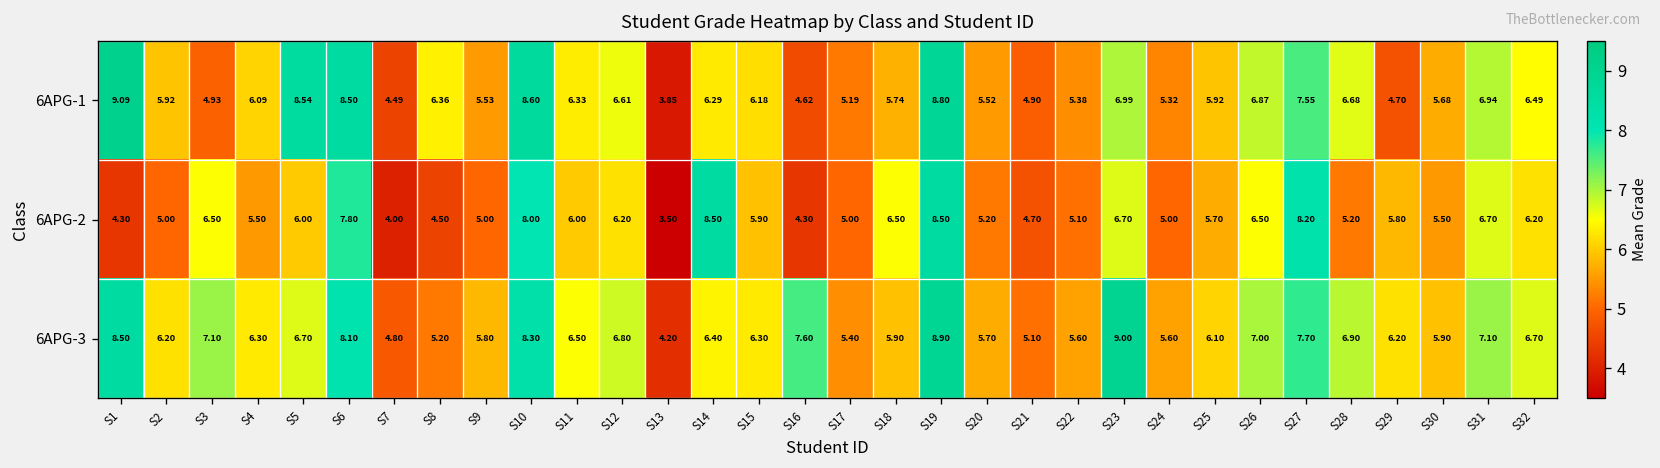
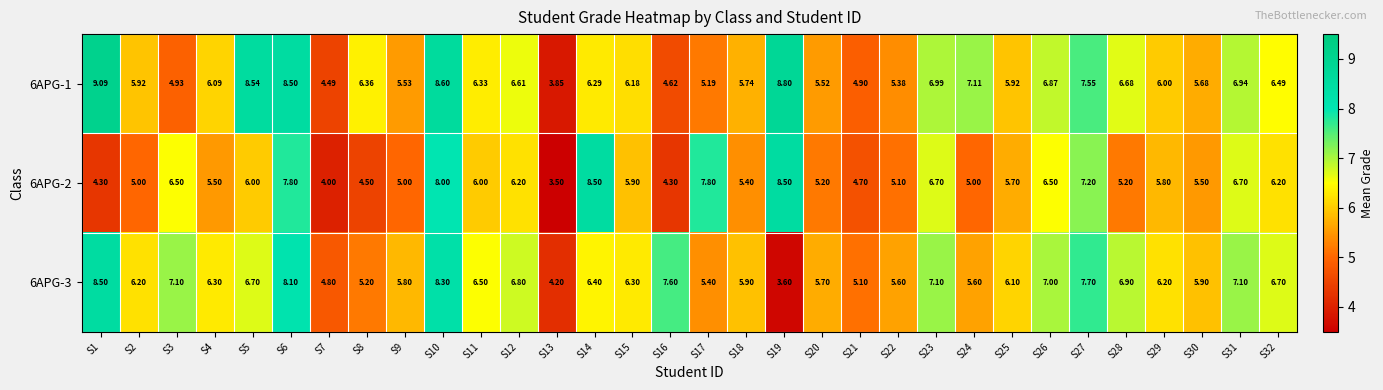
6APG-1, S24: 5.32 -> 7.11
6APG-1, S29: 4.70 -> 6.00
6APG-2, S17: 5.00 -> 7.80
6APG-2, S18: 6.50 -> 5.40
6APG-2, S27: 8.20 -> 7.20
6APG-3, S19: 8.90 -> 3.60
6APG-3, S23: 9.00 -> 7.10
